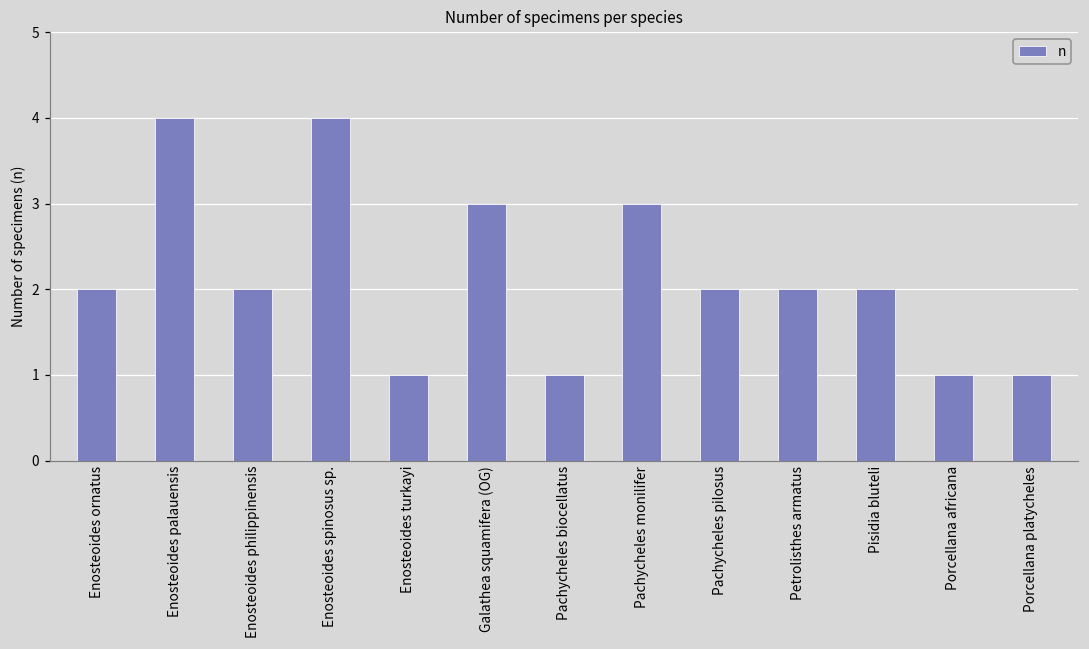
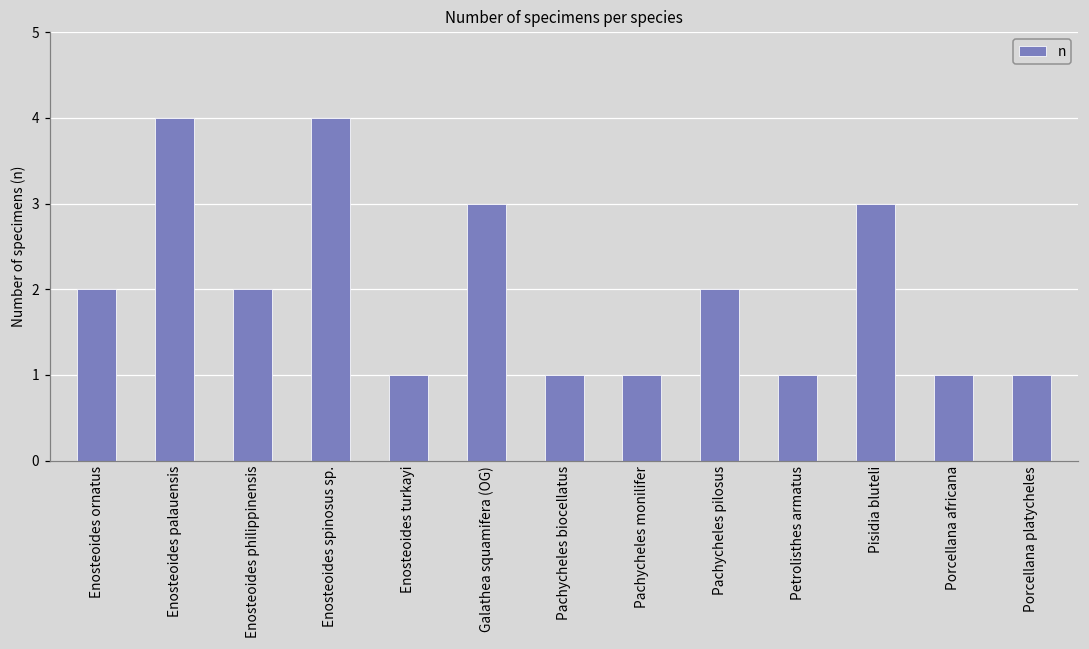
Pachycheles monilifer: 3 -> 1
Petrolisthes armatus: 2 -> 1
Pisidia bluteli: 2 -> 3
